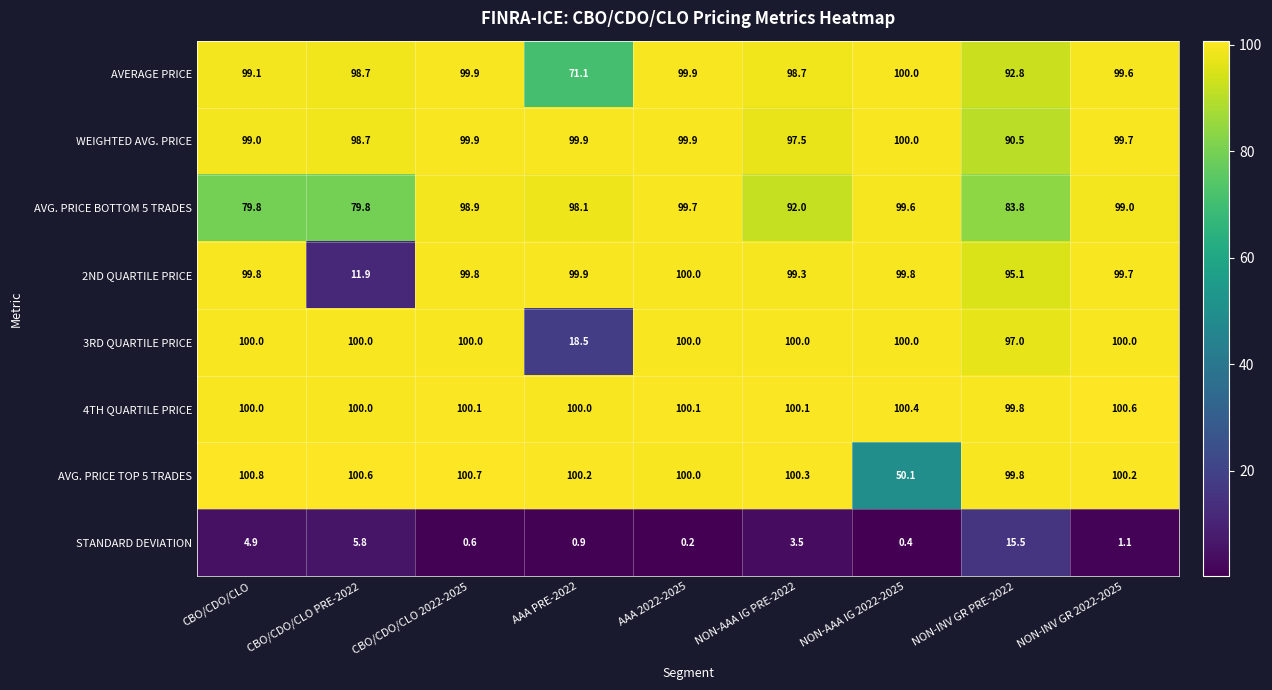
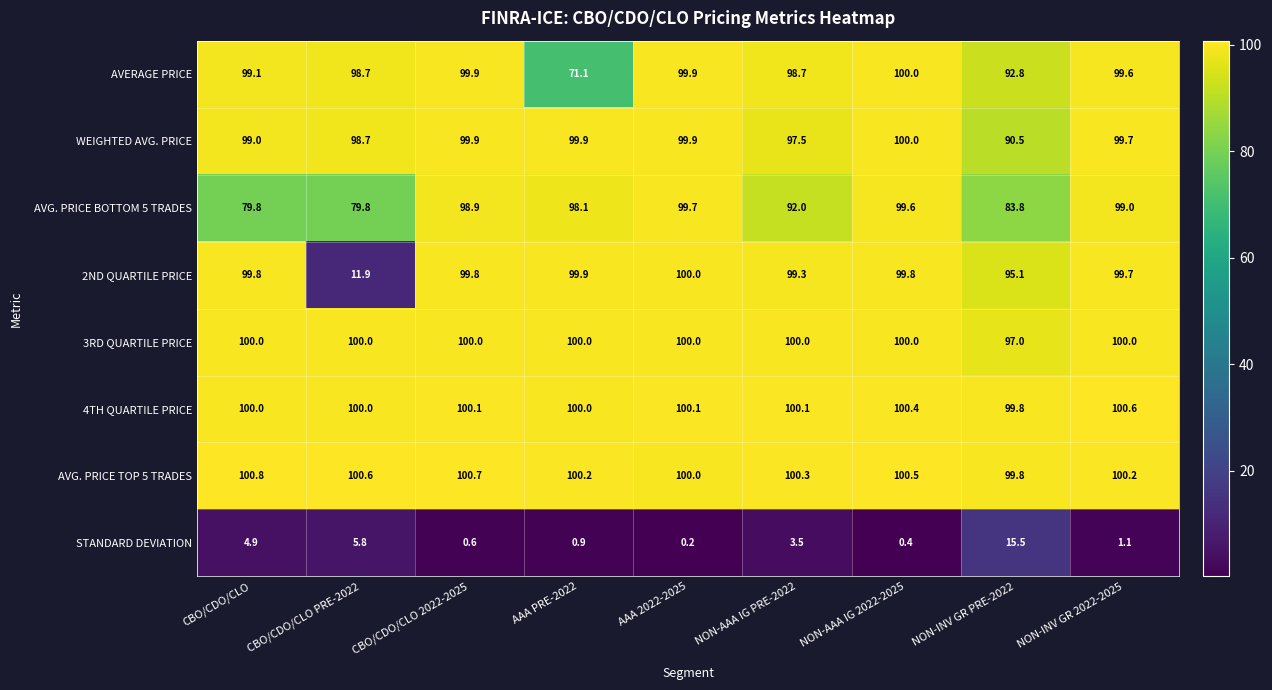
3RD QUARTILE PRICE, AAA PRE-2022: 18.5 -> 100.0
AVG. PRICE TOP 5 TRADES, NON-AAA IG 2022-2025: 50.1 -> 100.5
